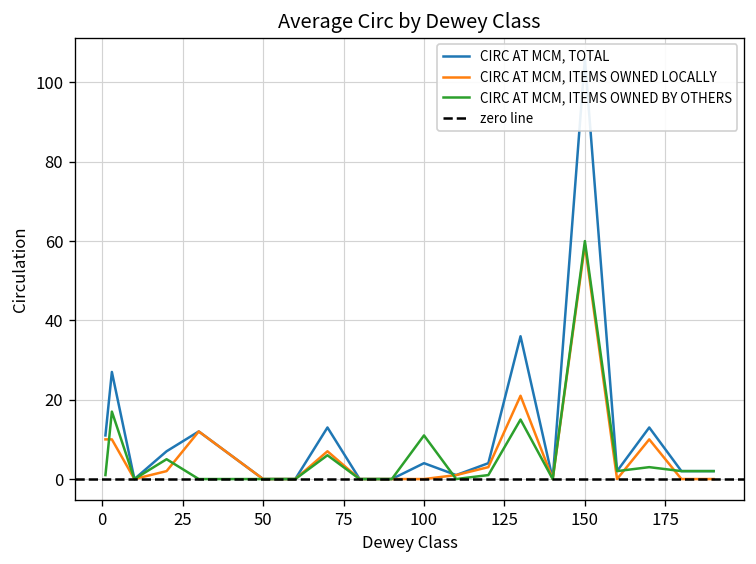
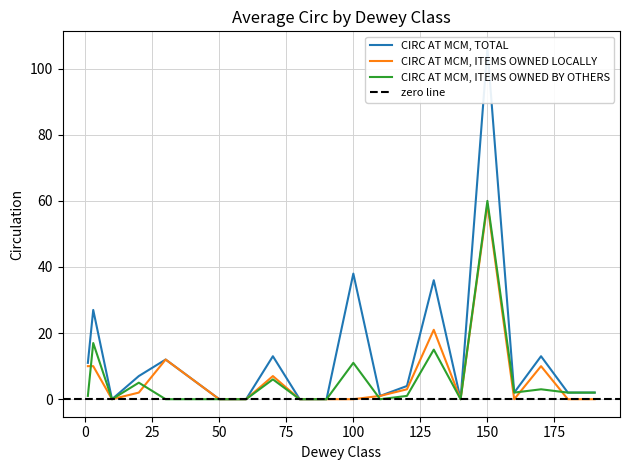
CIRC AT MCM, TOTAL, 100: 4 -> 38
